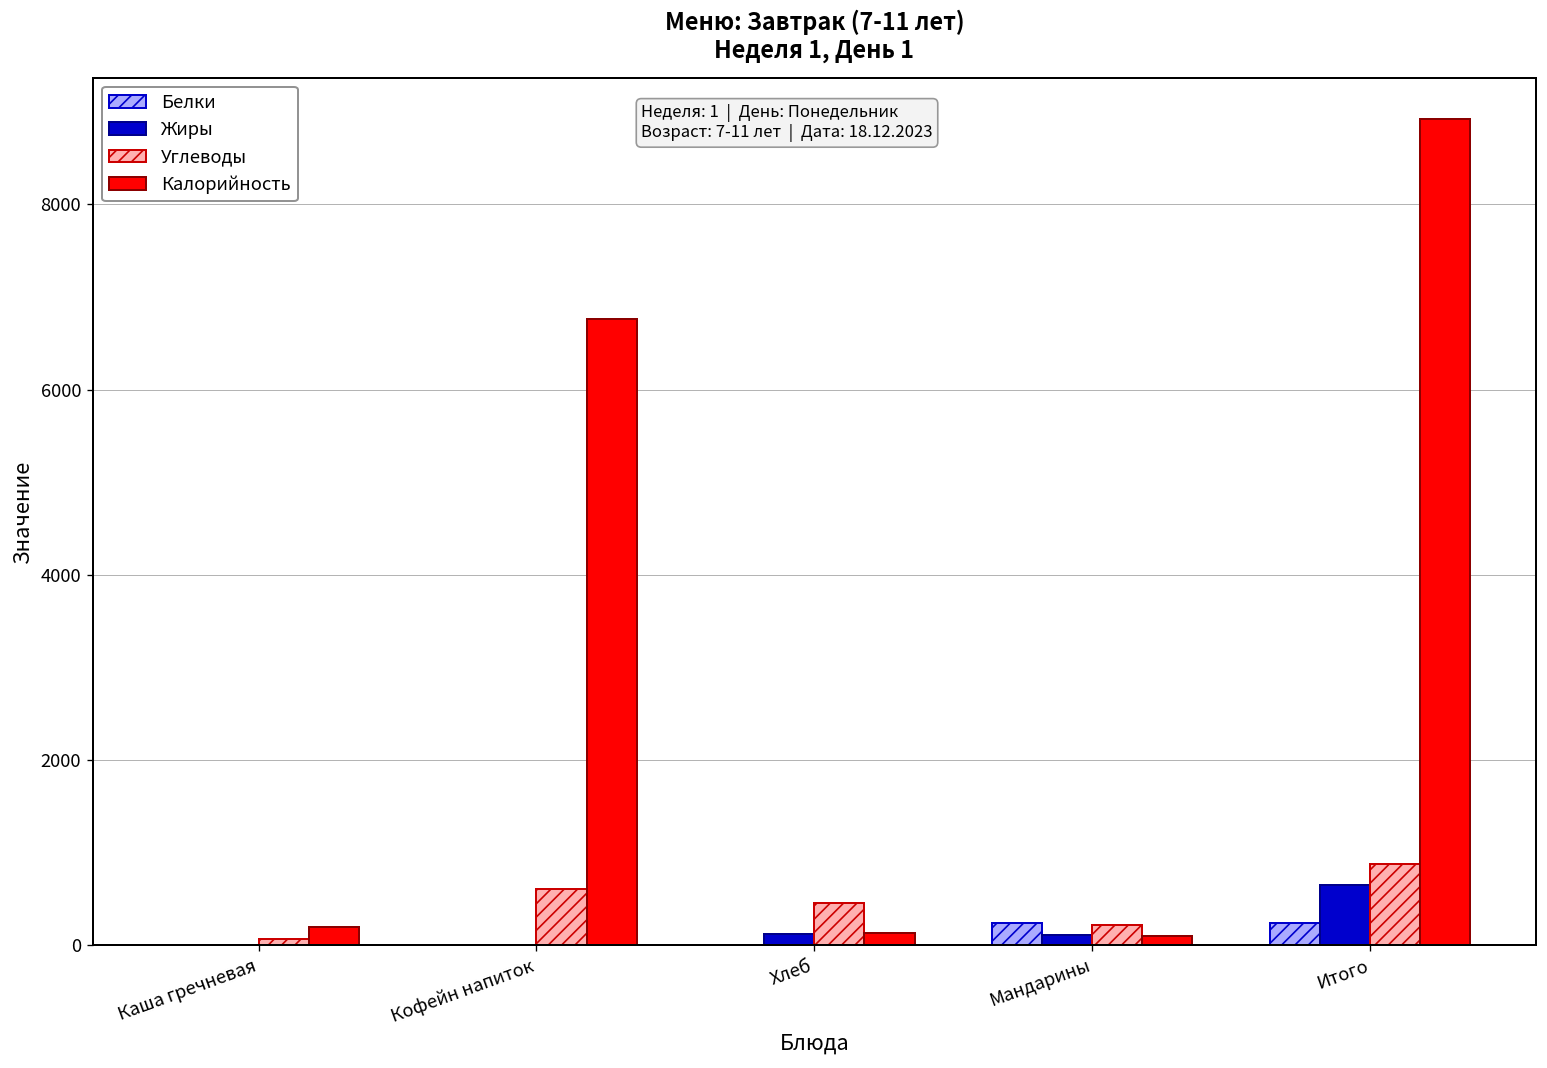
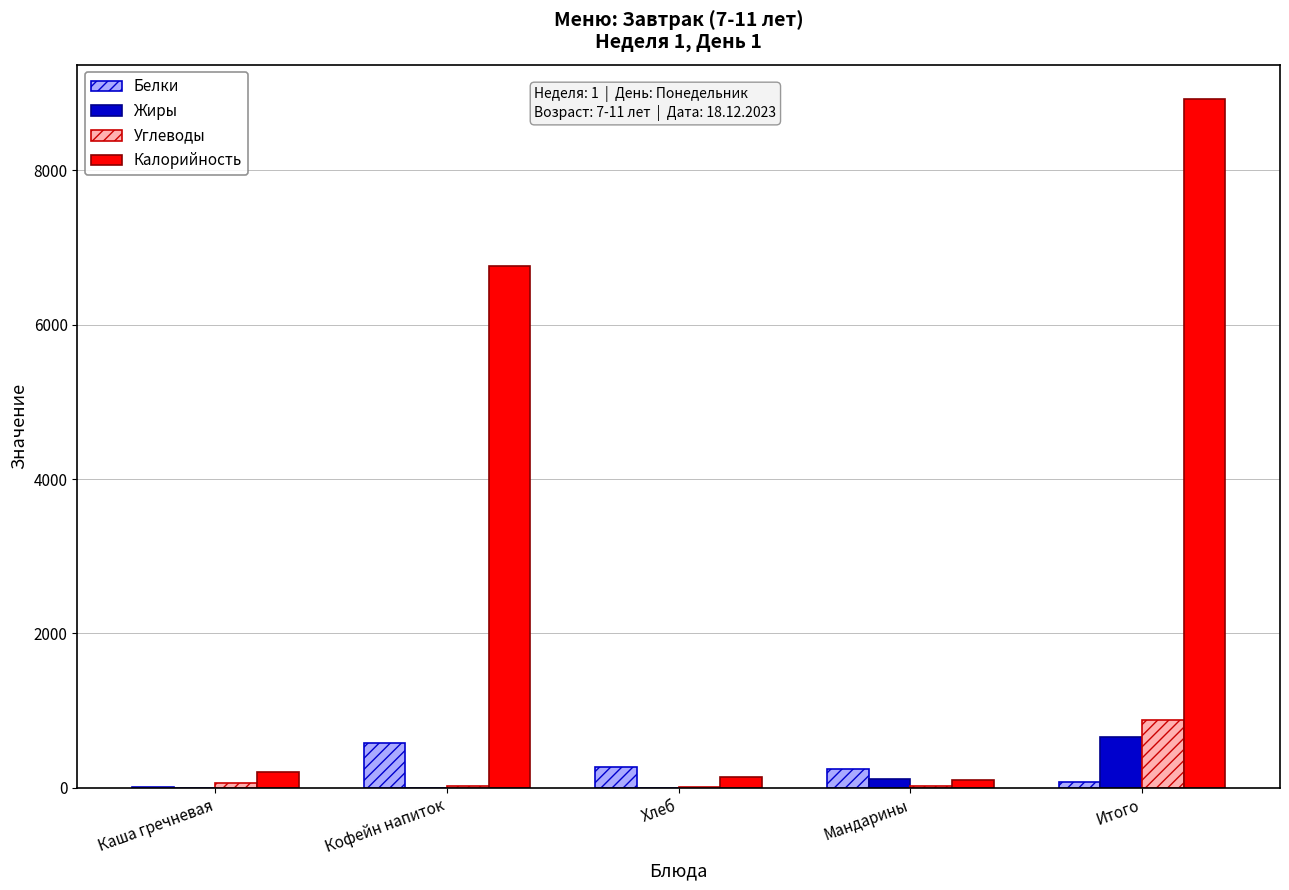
Белки, Кофейн напиток: 0 -> 600
Углеводы, Кофейн напиток: 600 -> 0
Белки, Хлеб: 0 -> 300
Жиры, Хлеб: 100 -> 0
Углеводы, Хлеб: 500 -> 0
Углеводы, Мандарины: 200 -> 0
Белки, Итого: 200 -> 100
